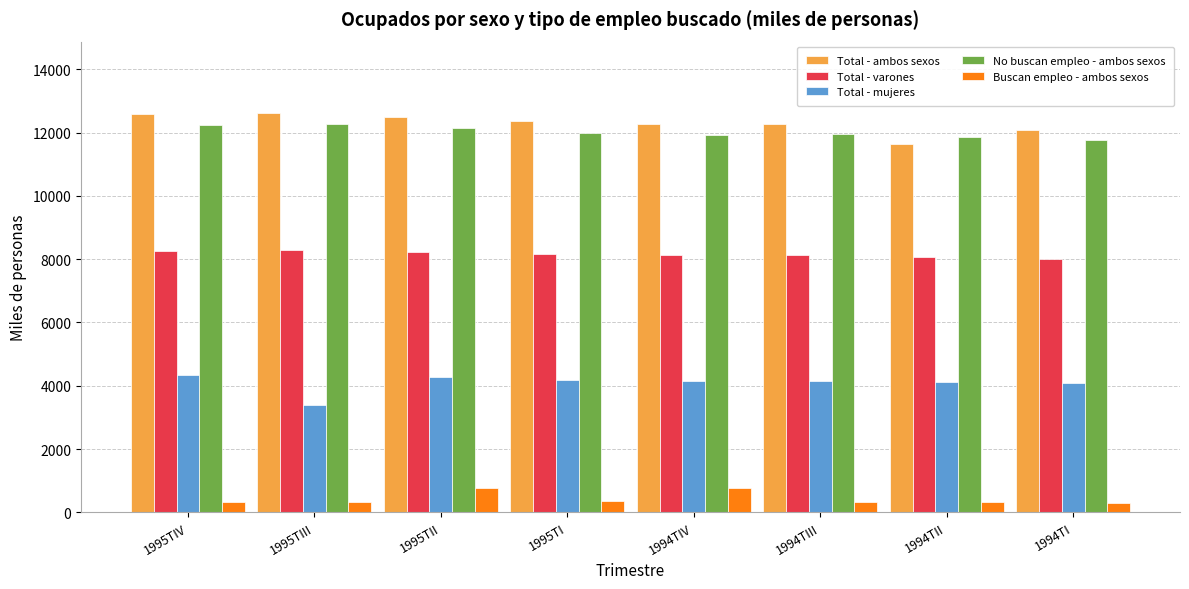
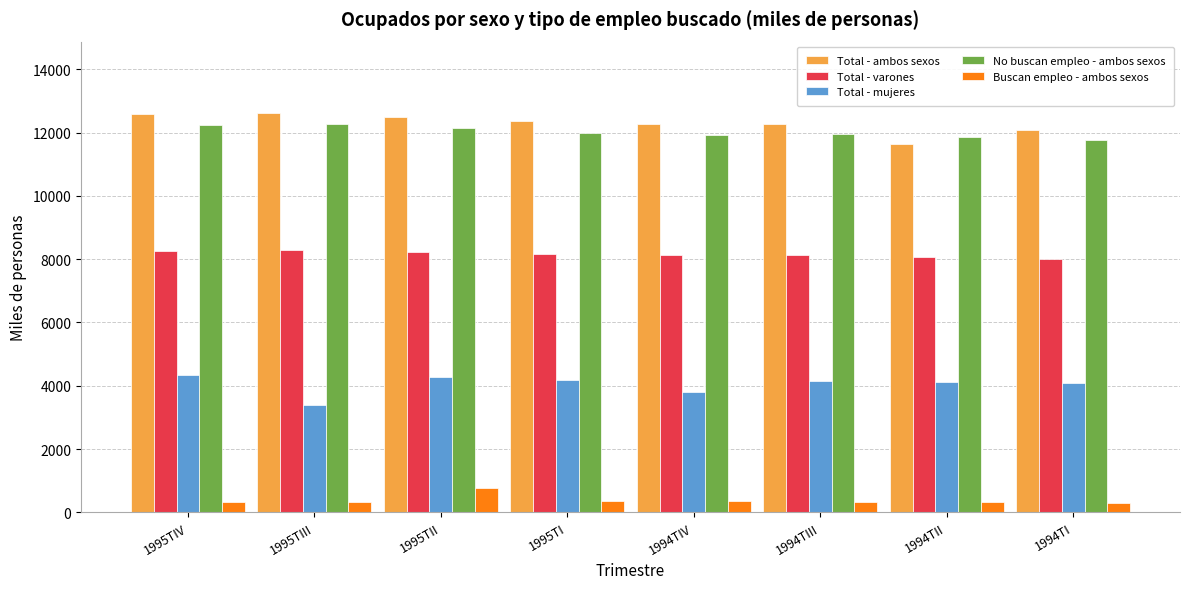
Total - mujeres, 1994TIV: 4100 -> 3800
Buscan empleo - ambos sexos, 1994TIV: 800 -> 400
